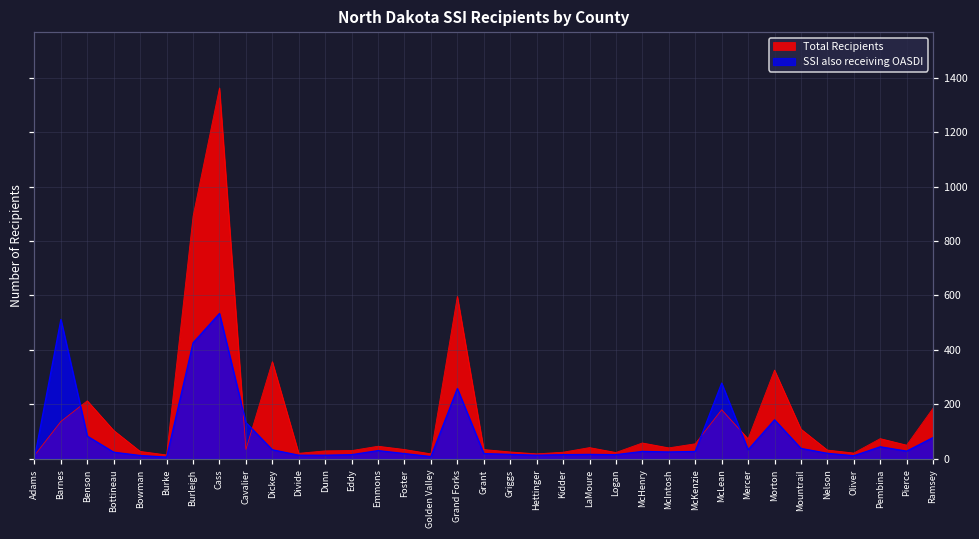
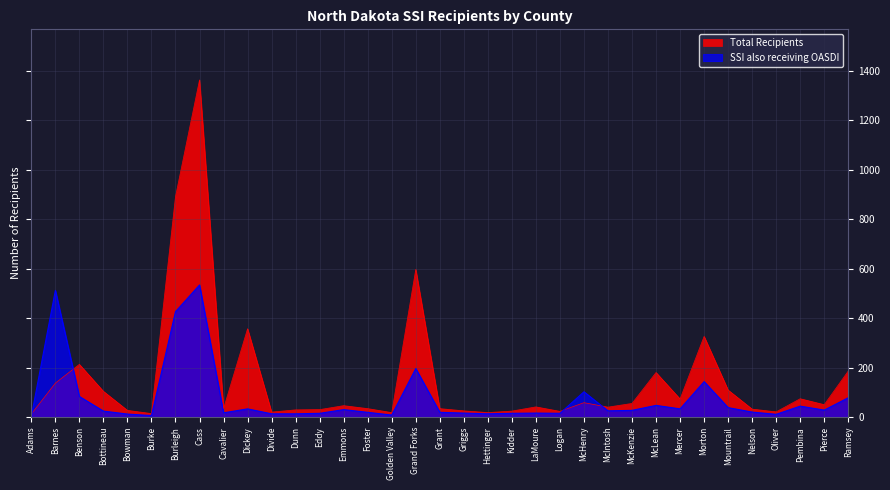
SSI also receiving OASDI, Cavalier: 130 -> 20
SSI also receiving OASDI, Grand Forks: 260 -> 200
SSI also receiving OASDI, McHenry: 30 -> 100
SSI also receiving OASDI, McLean: 280 -> 50
